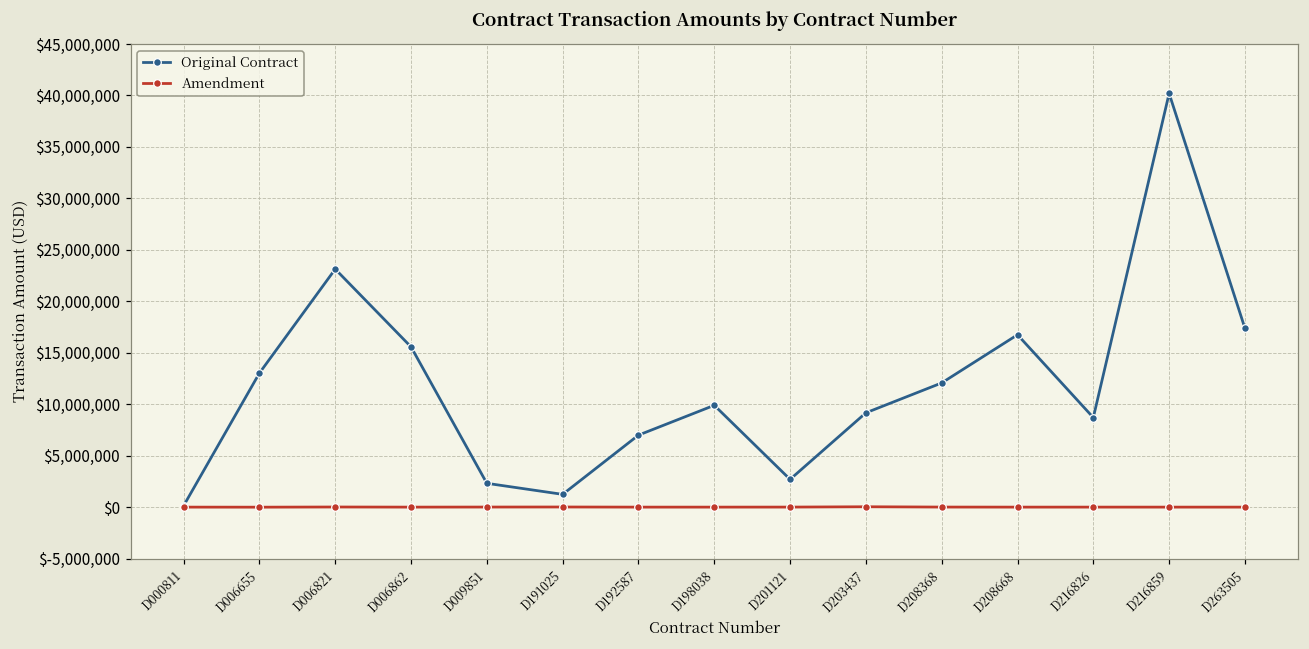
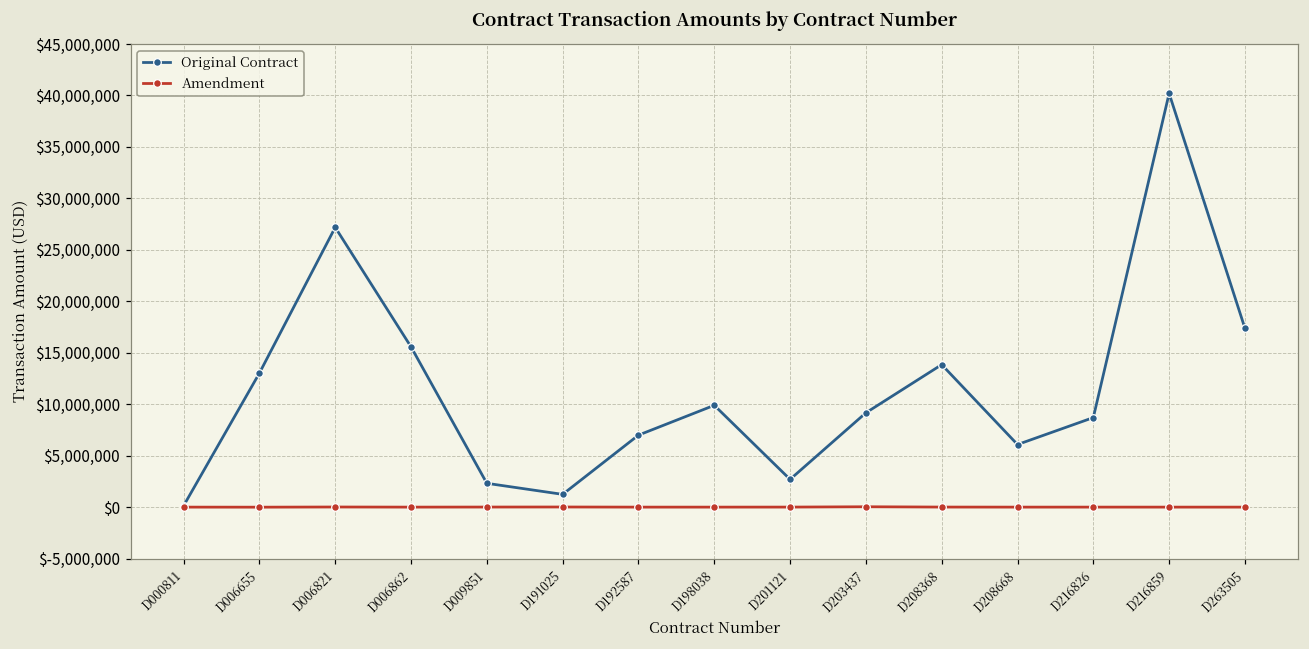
Original Contract, D006821: $23,000,000 -> $27,000,000
Original Contract, D208368: $12,000,000 -> $14,000,000
Original Contract, D208668: $17,000,000 -> $6,000,000
